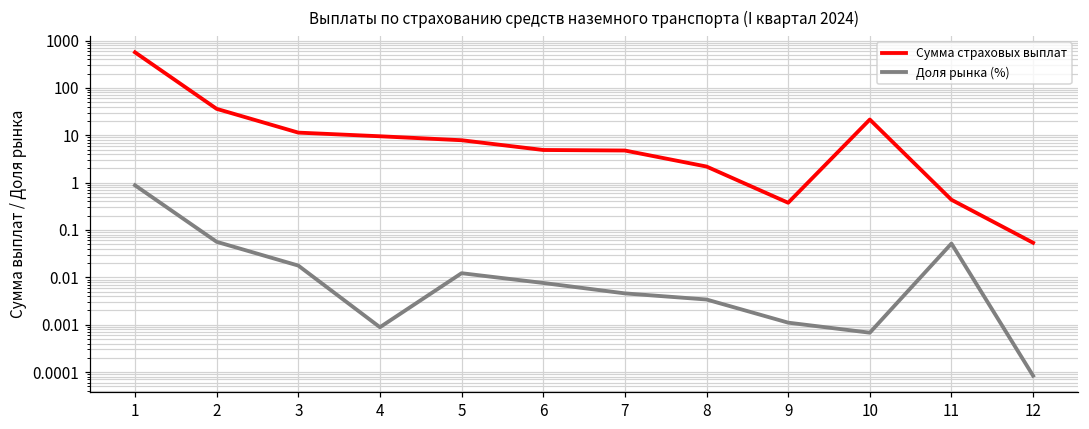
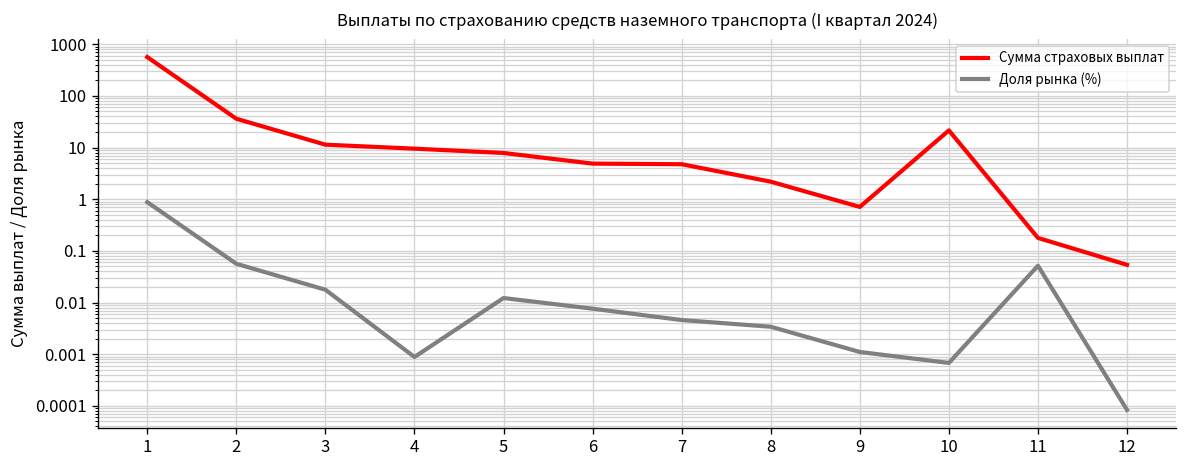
Сумма страховых выплат, 9: 0.4 -> 0.7
Сумма страховых выплат, 11: 0.4 -> 0.18
